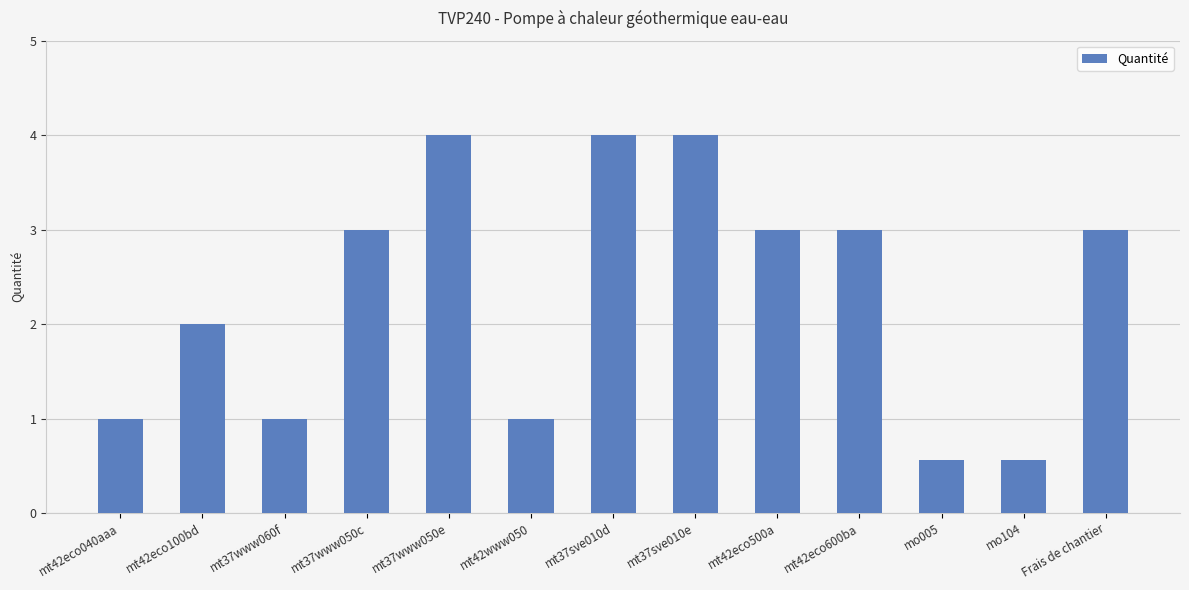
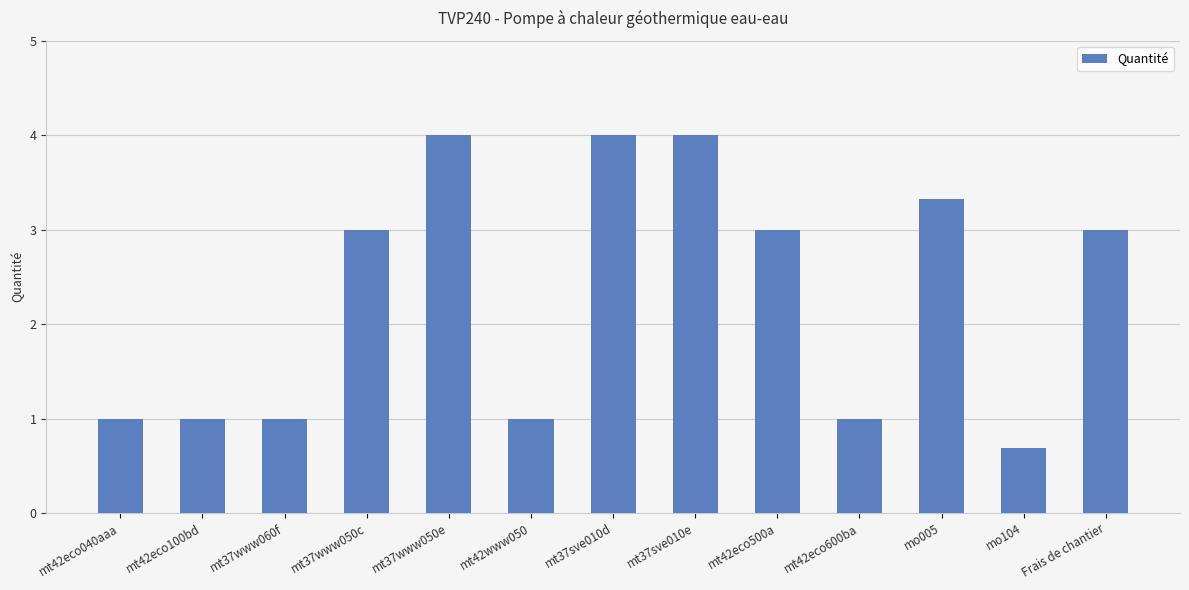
mt42eco100bd: 2 -> 1
mt42eco600ba: 3 -> 1
mo005: 0.6 -> 3.3
mo104: 0.6 -> 0.7
